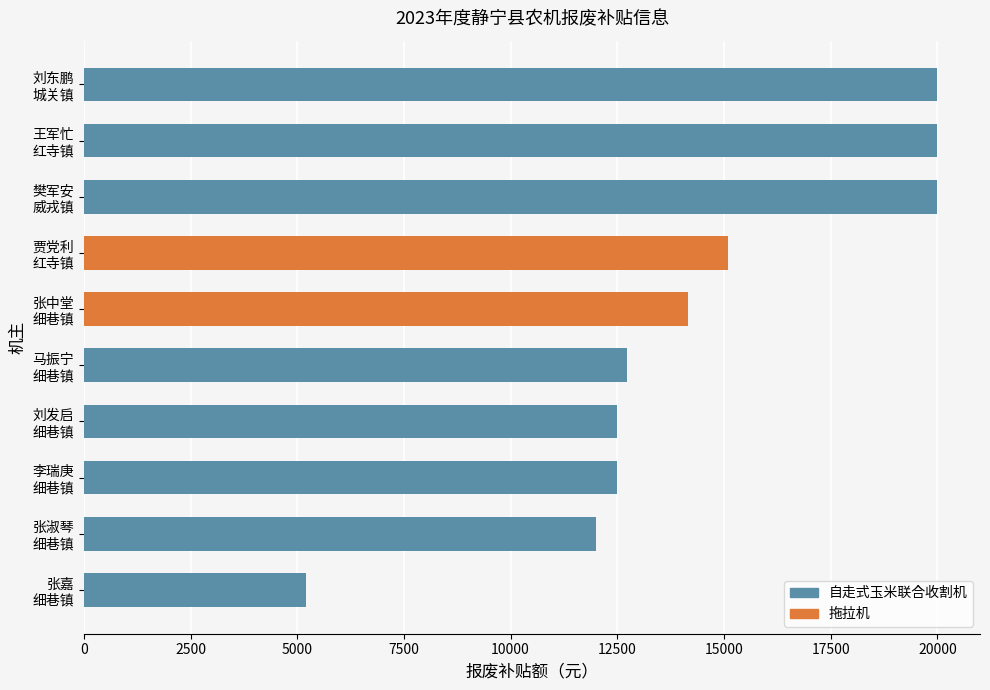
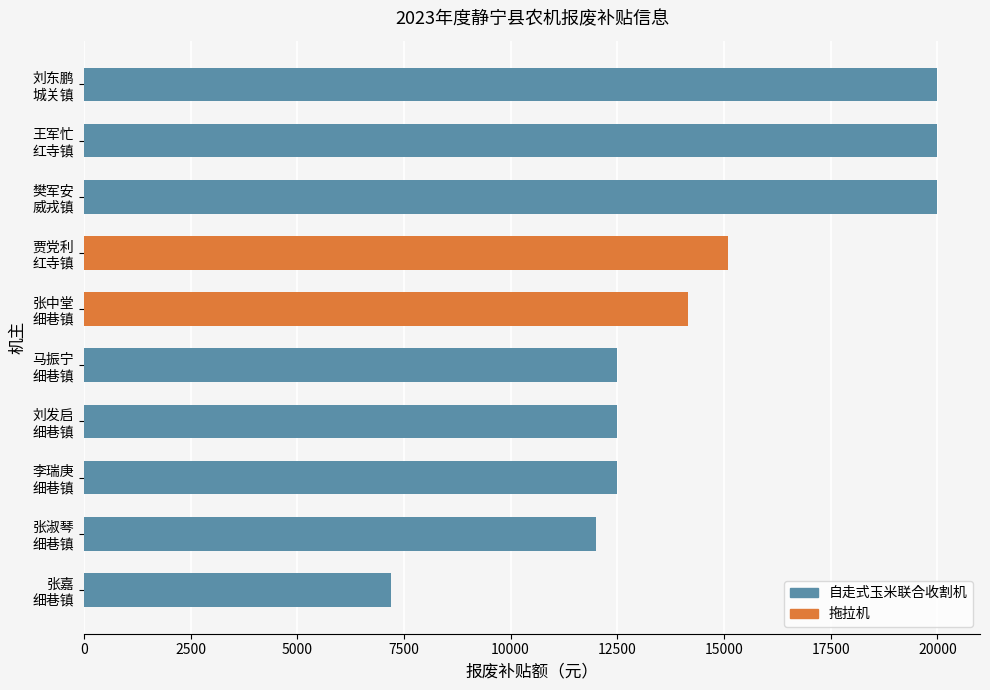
马振宁 细巷镇: 12700 -> 12500
张嘉 细巷镇: 5200 -> 7200
